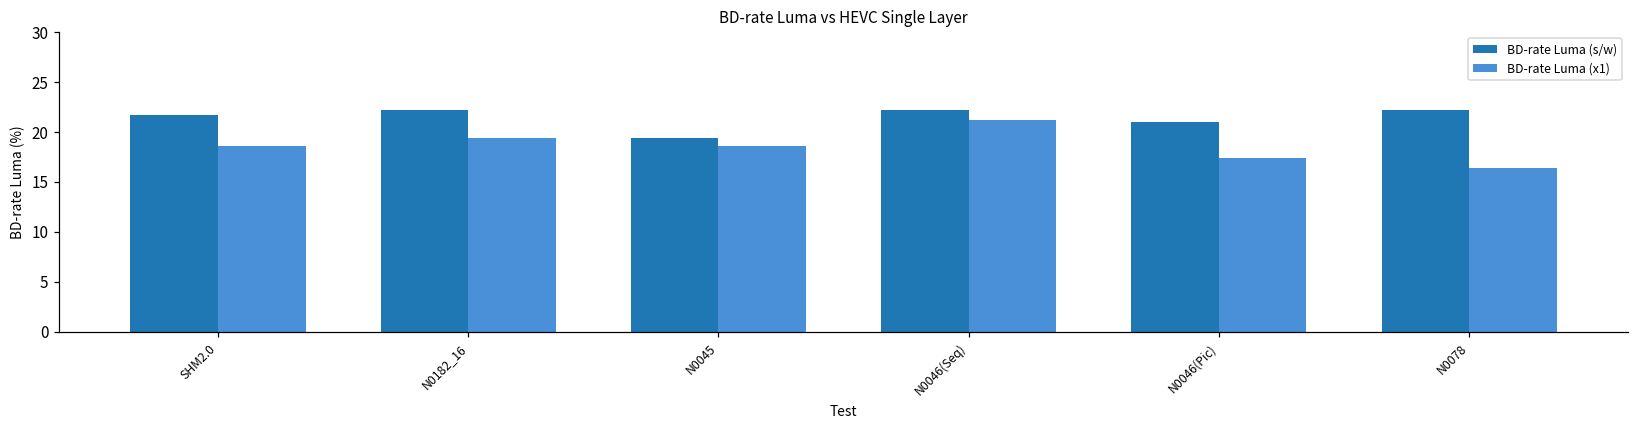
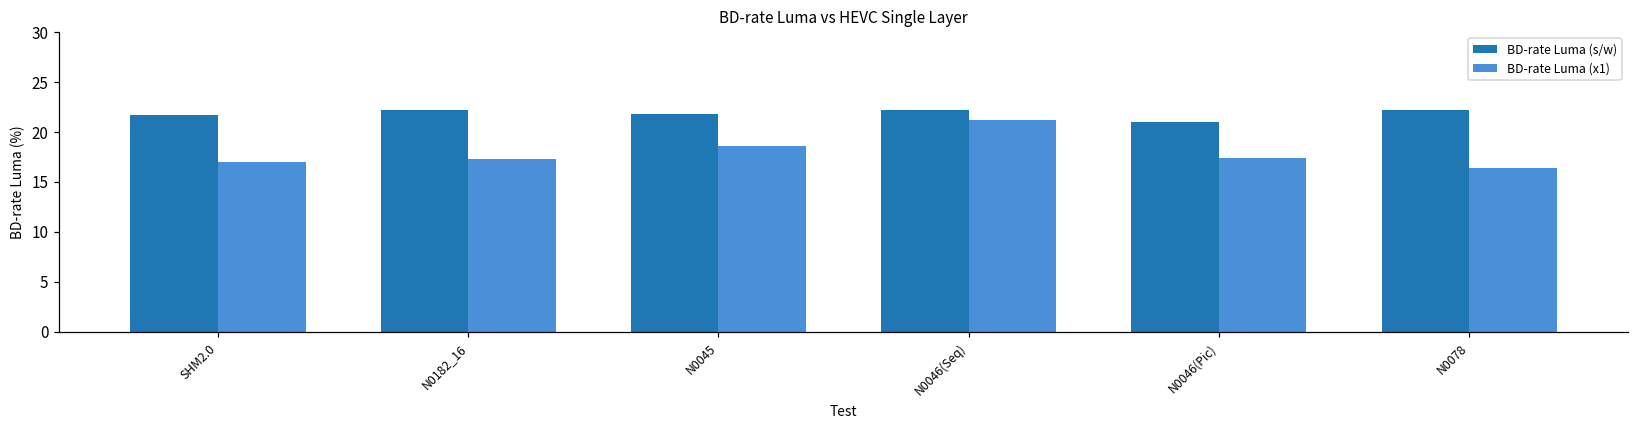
BD-rate Luma (x1), SHM2.0: 19 -> 17
BD-rate Luma (x1), N0182_16: 19 -> 17
BD-rate Luma (s/w), N0045: 19 -> 22
